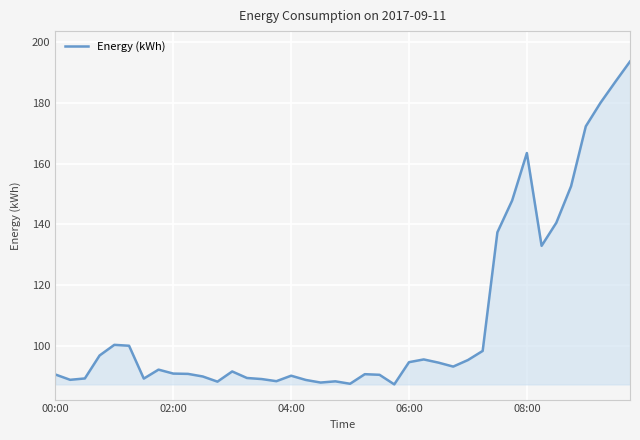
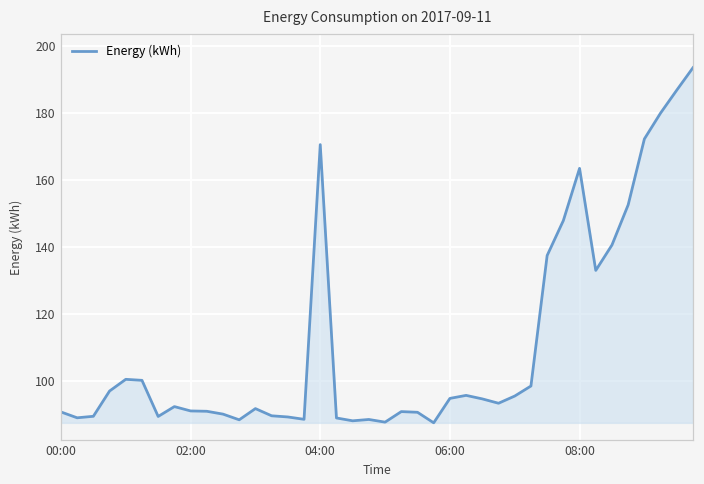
04:00: 90 -> 171
